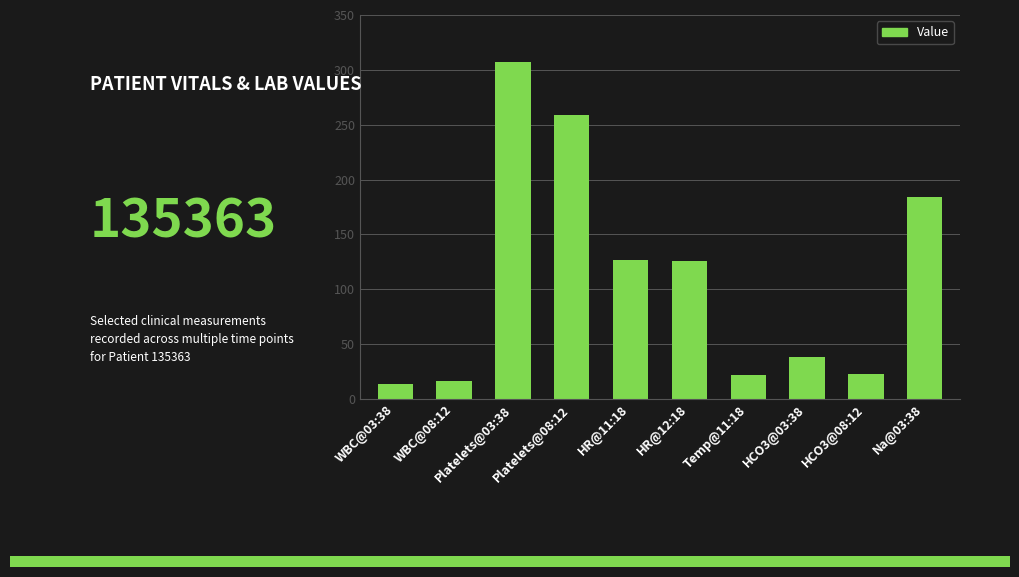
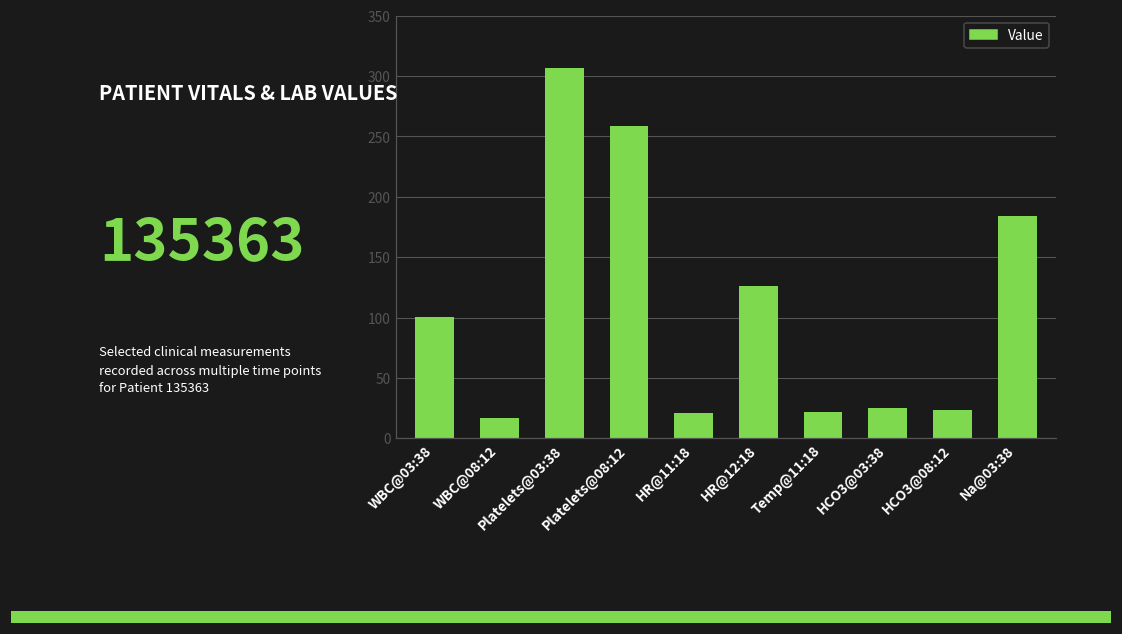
WBC@03:38: 14 -> 100
HR@11:18: 127 -> 21
HCO3@03:38: 38 -> 25
